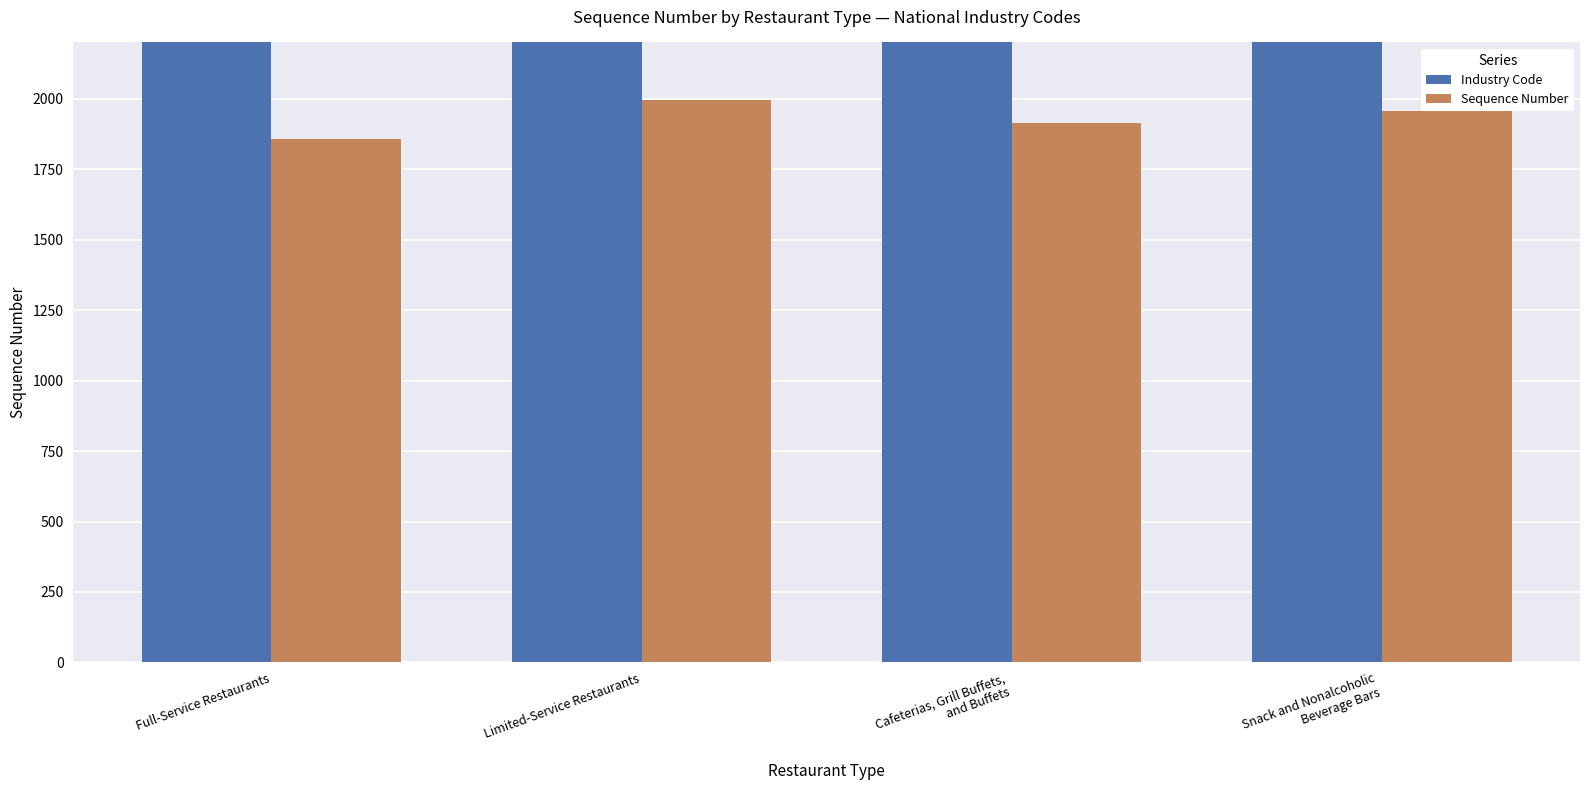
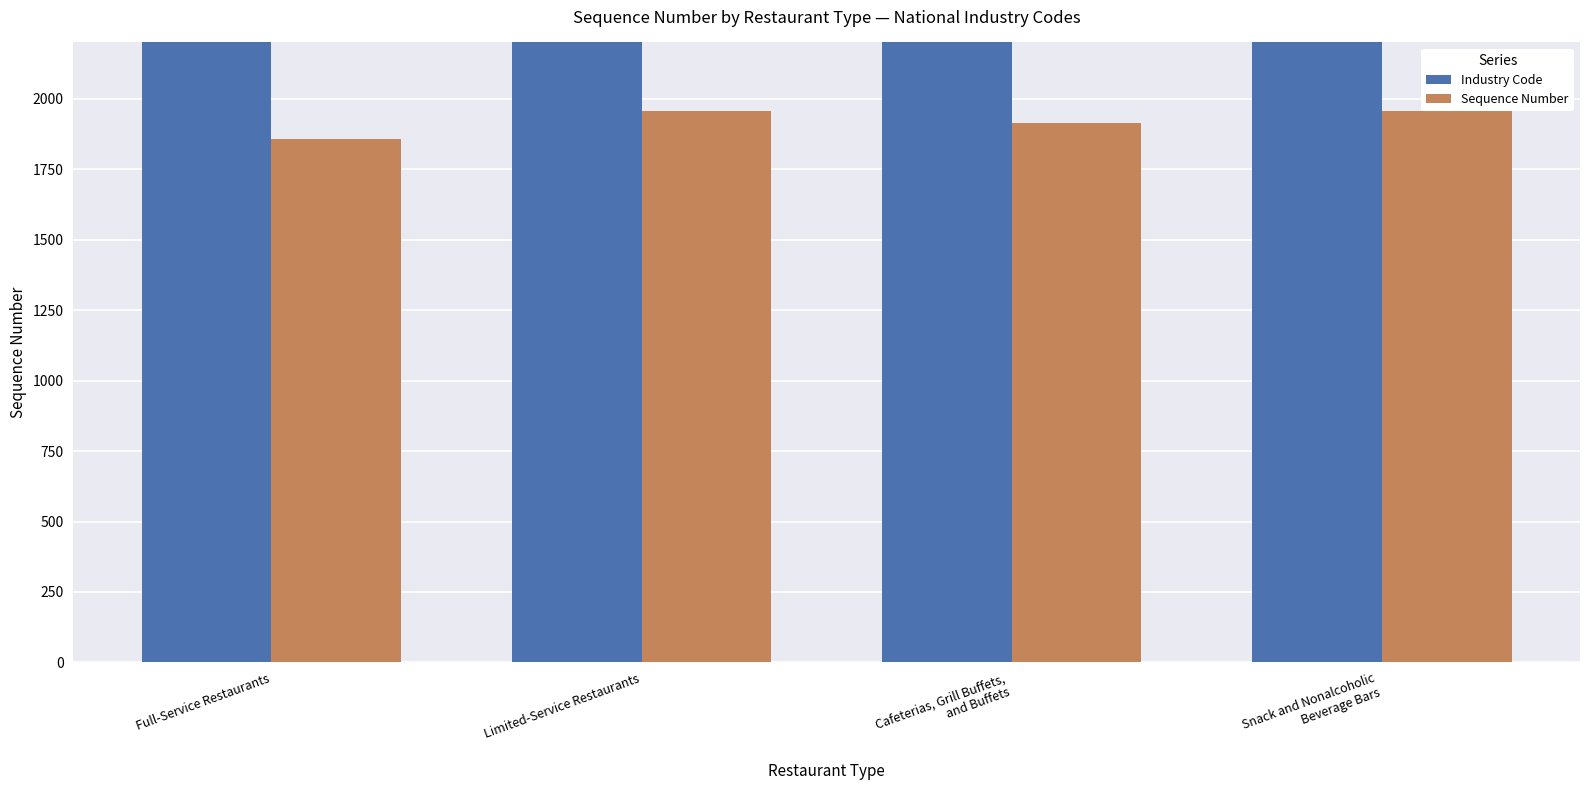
Sequence Number, Limited-Service Restaurants: 1990 -> 1960
